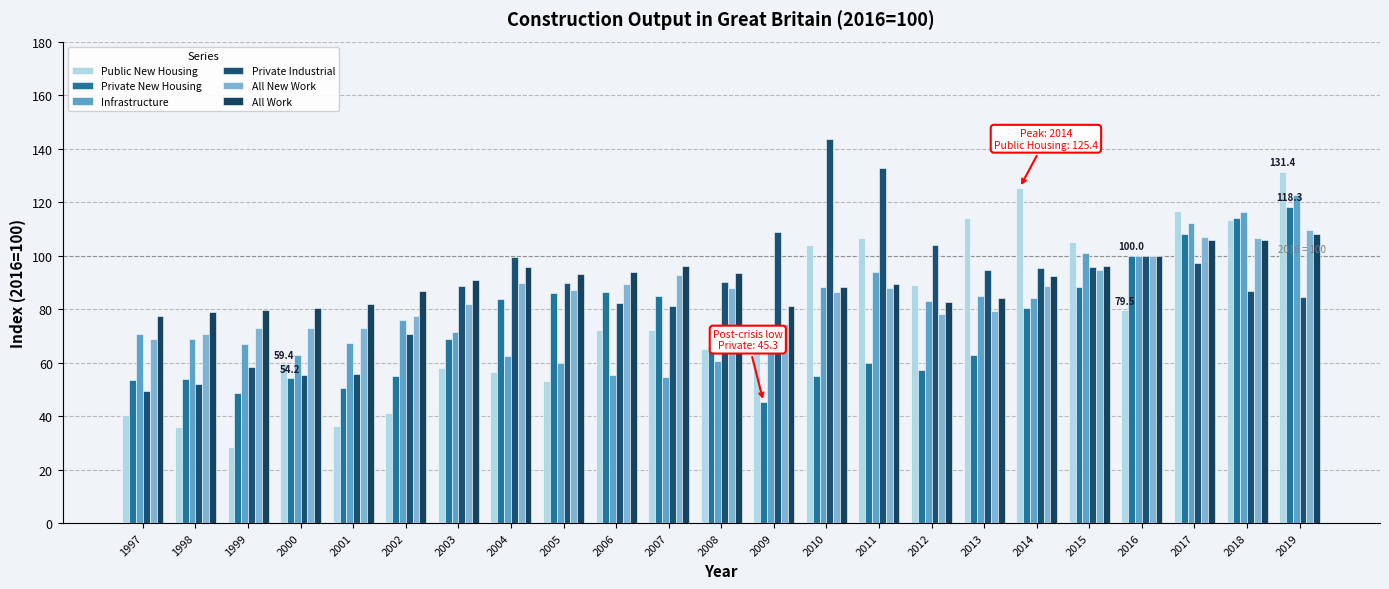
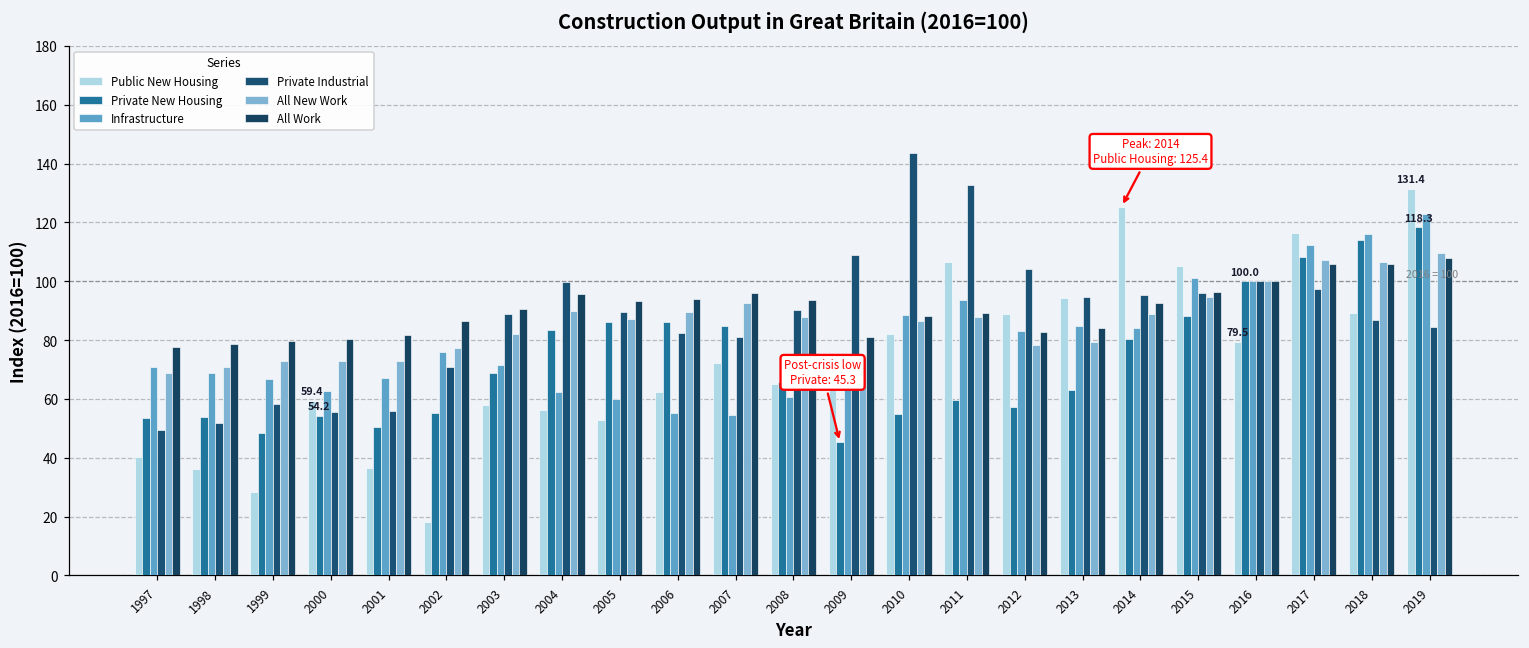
Public New Housing, 2002: 41 -> 18
Public New Housing, 2006: 72 -> 62
Public New Housing, 2010: 104 -> 82
Public New Housing, 2013: 114 -> 94
Public New Housing, 2018: 113 -> 89
